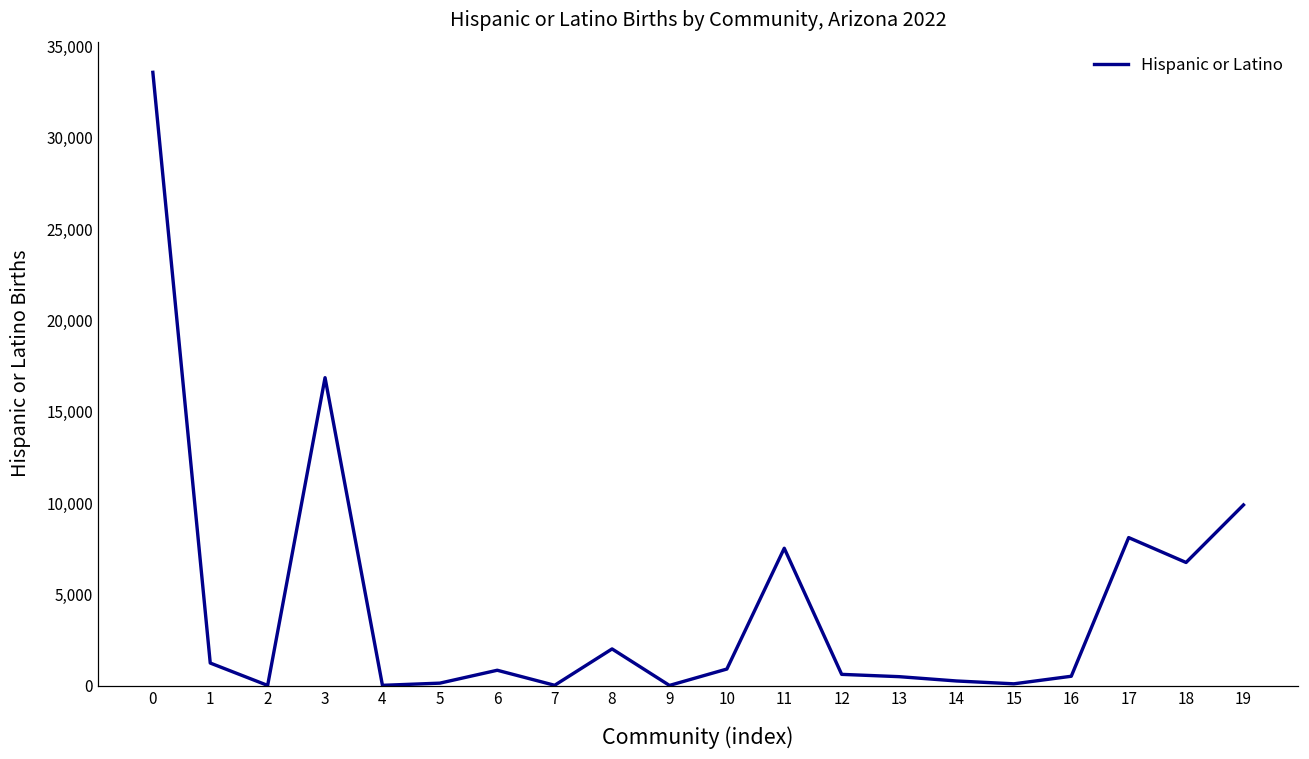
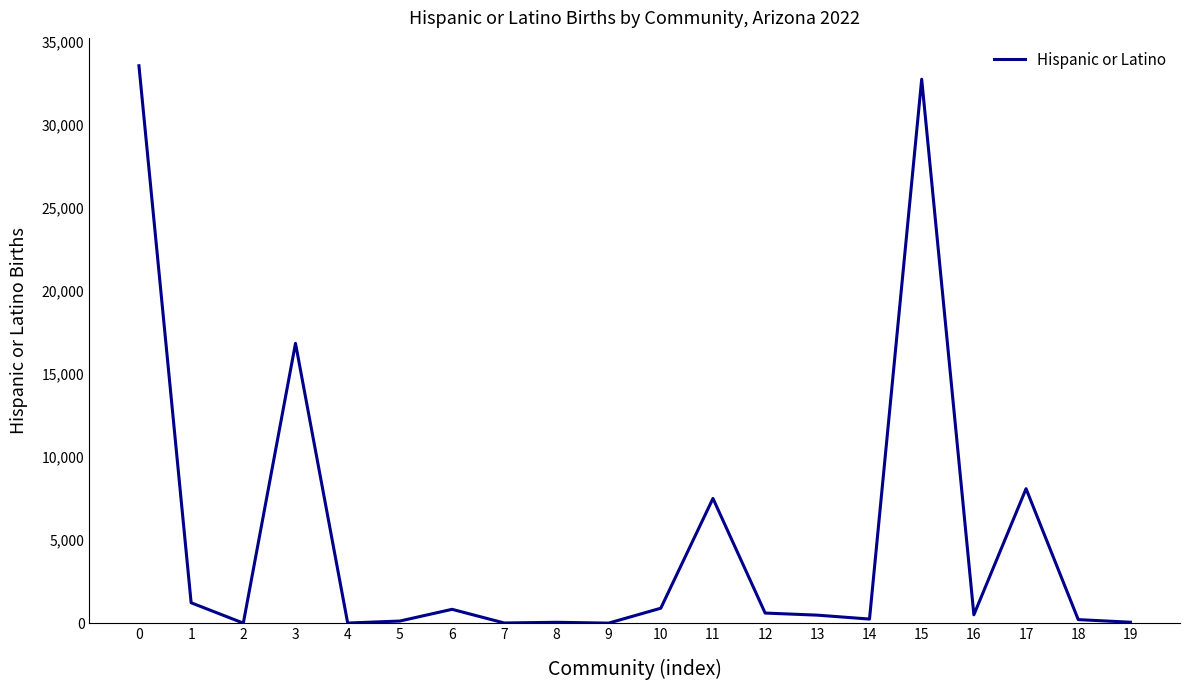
8: 2,000 -> 100
15: 100 -> 32,800
18: 6,700 -> 200
19: 9,900 -> 100
